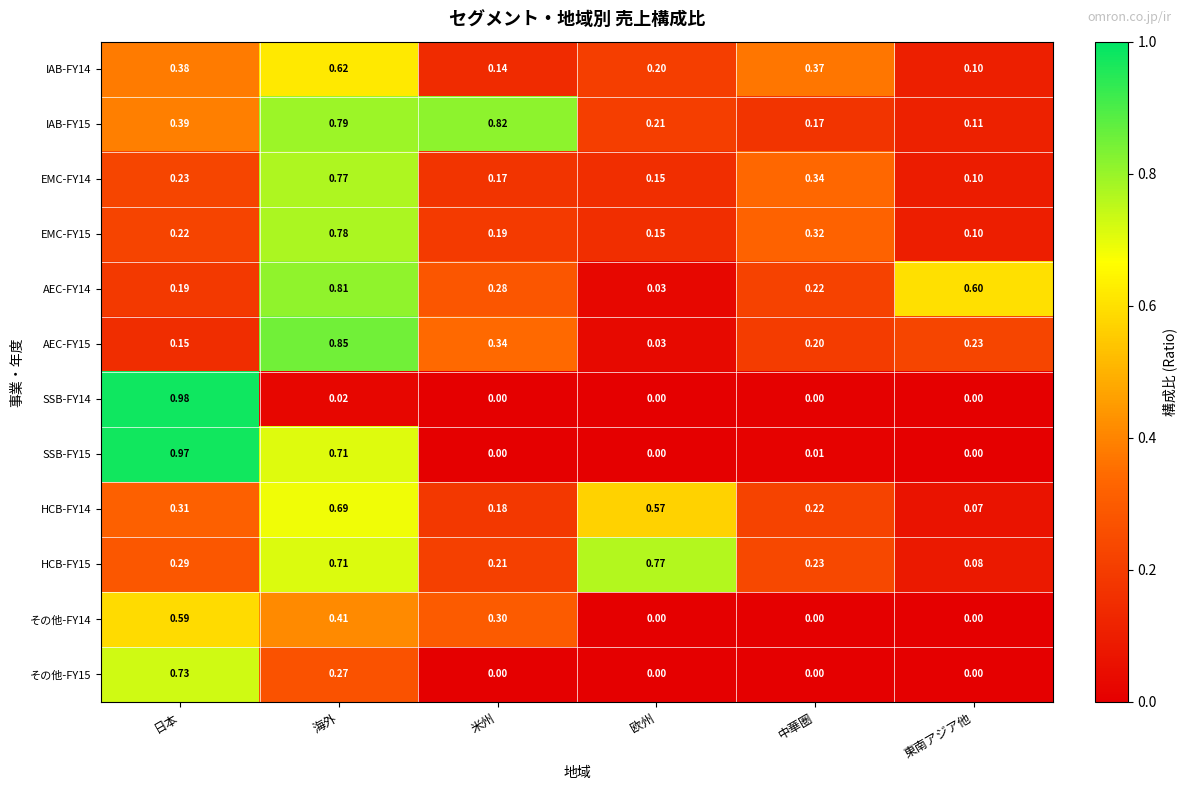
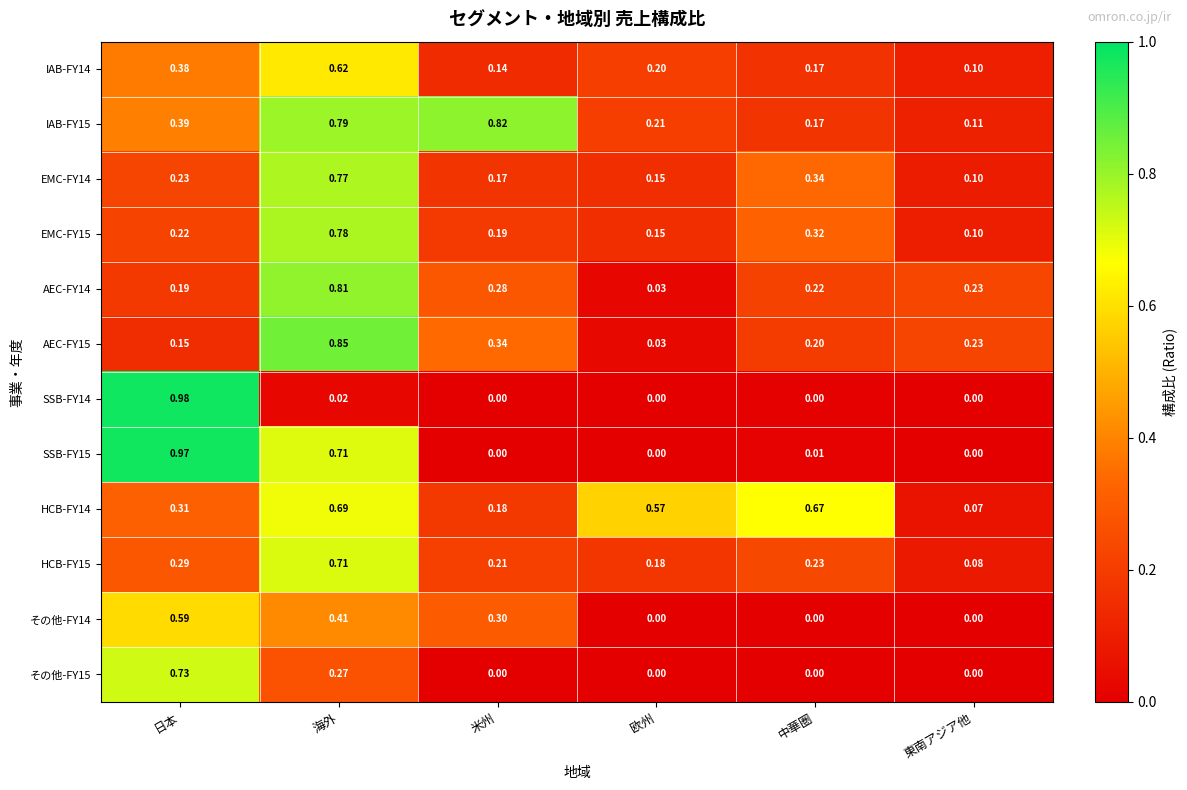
IAB-FY14, 中華圏: 0.37 -> 0.17
AEC-FY14, 東南アジア他: 0.60 -> 0.23
HCB-FY14, 中華圏: 0.22 -> 0.67
HCB-FY15, 欧州: 0.77 -> 0.18
